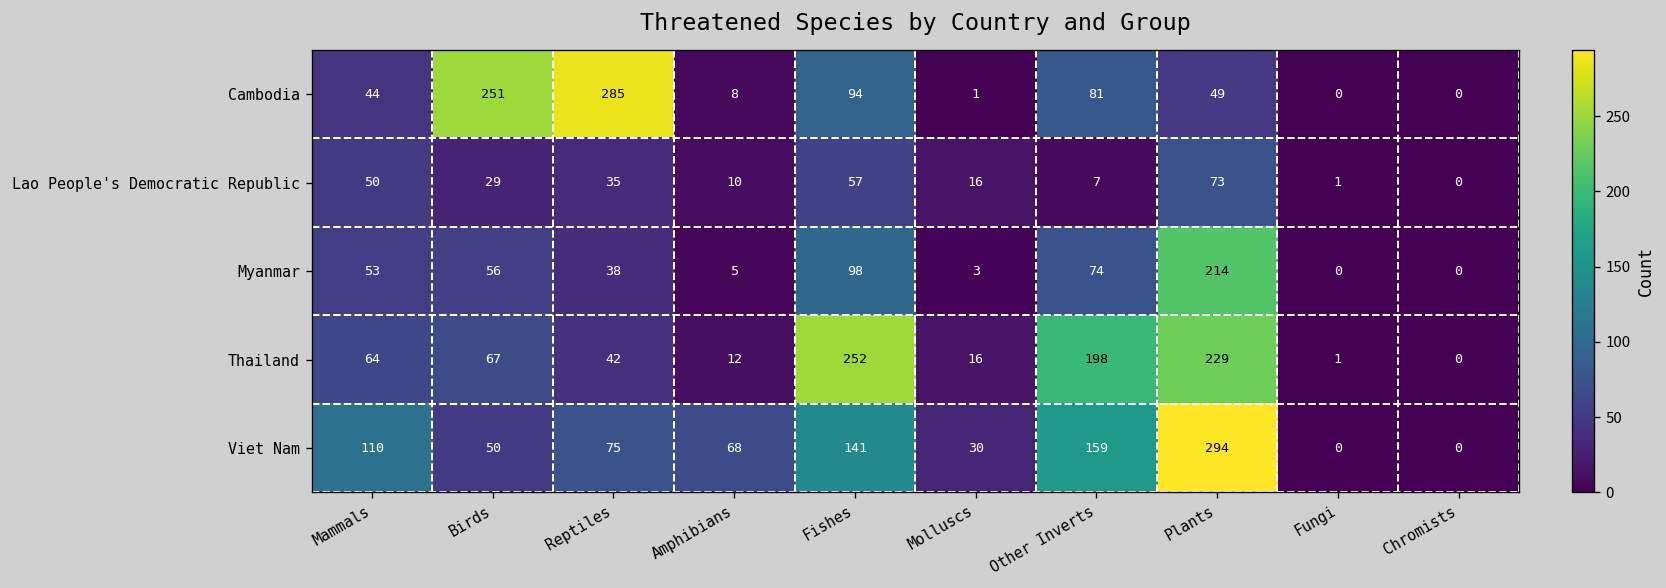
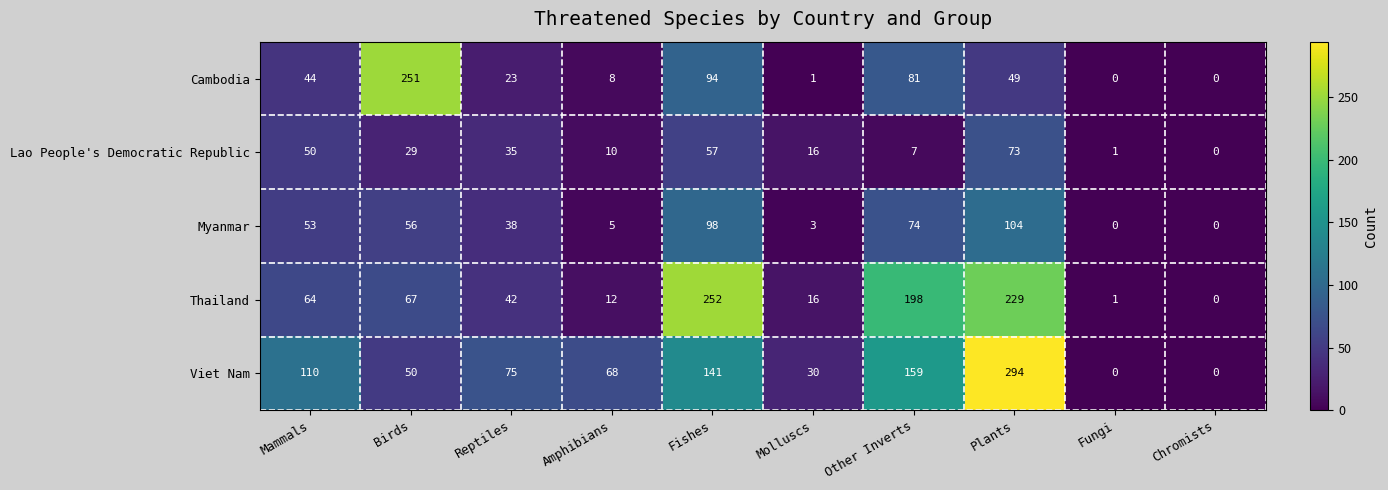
Cambodia, Reptiles: 285 -> 23
Myanmar, Plants: 214 -> 104
